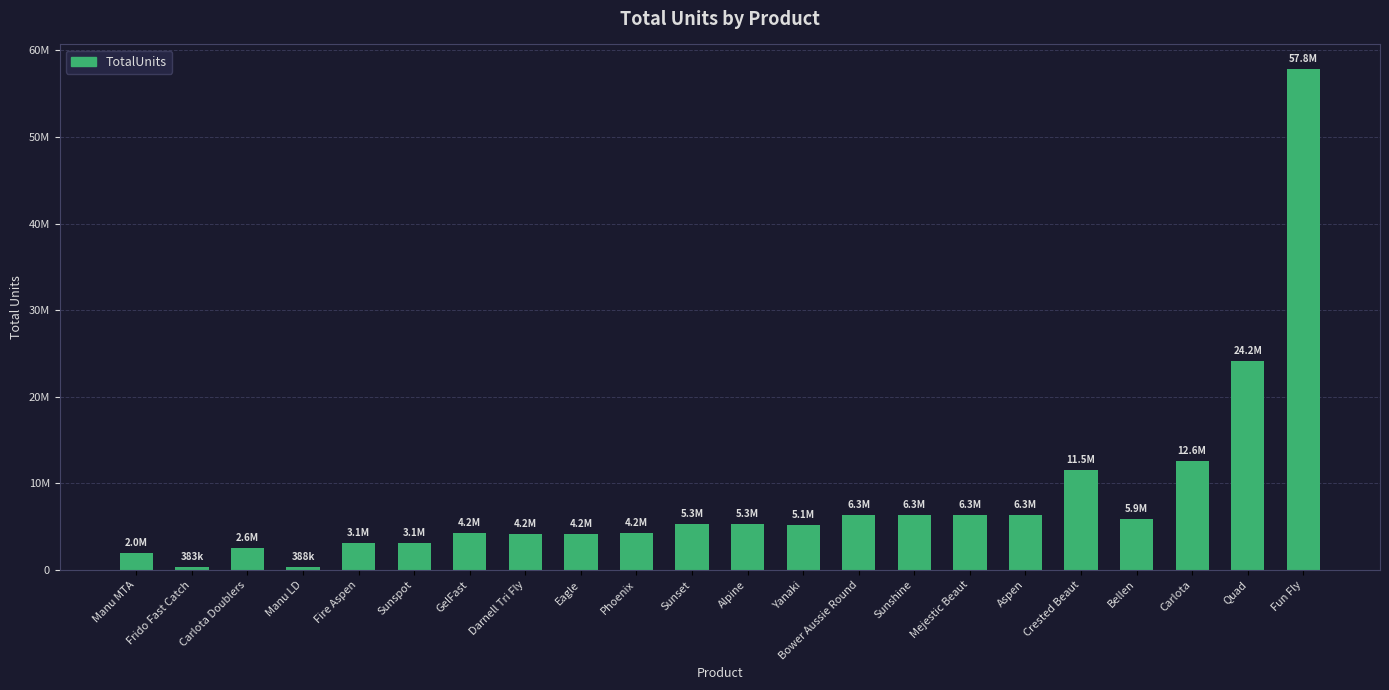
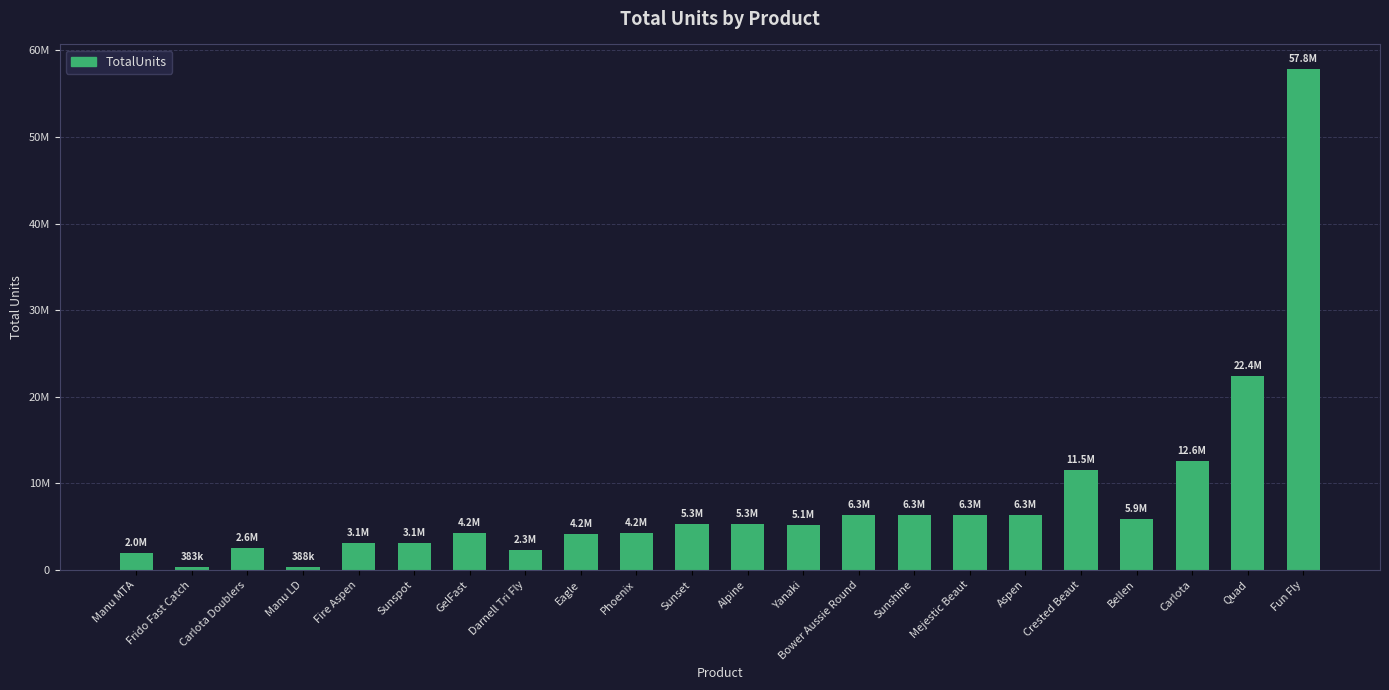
Darnell Tri Fly: 4.2M -> 2.3M
Quad: 24.2M -> 22.4M
